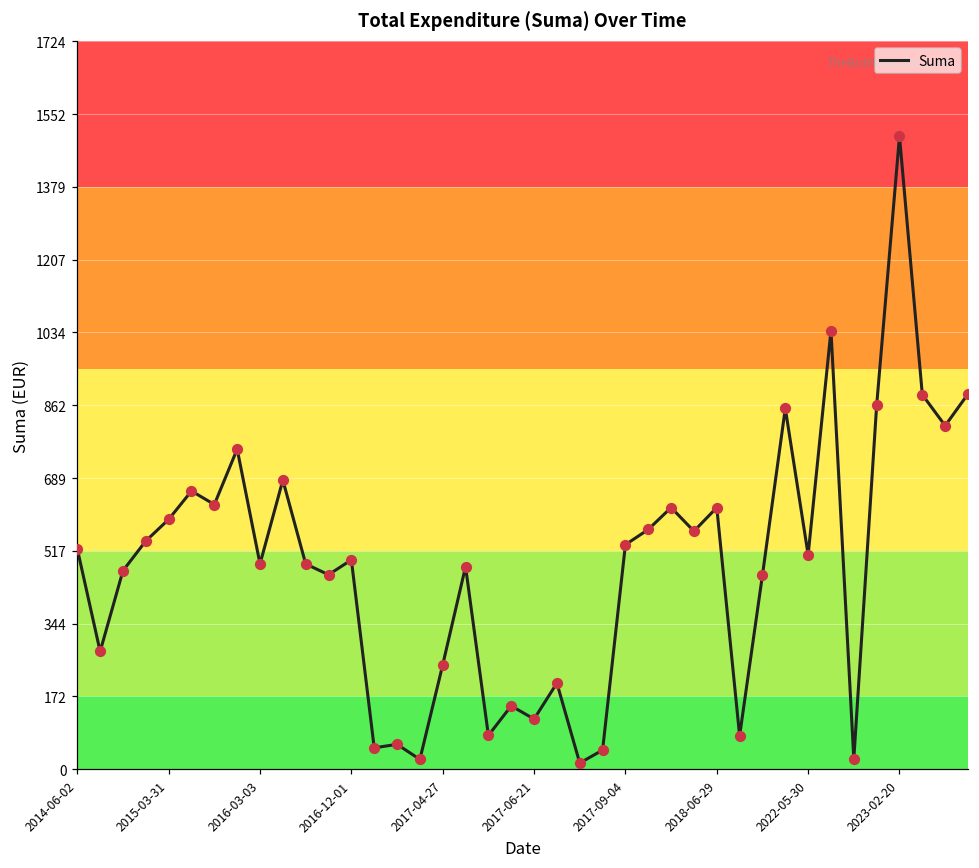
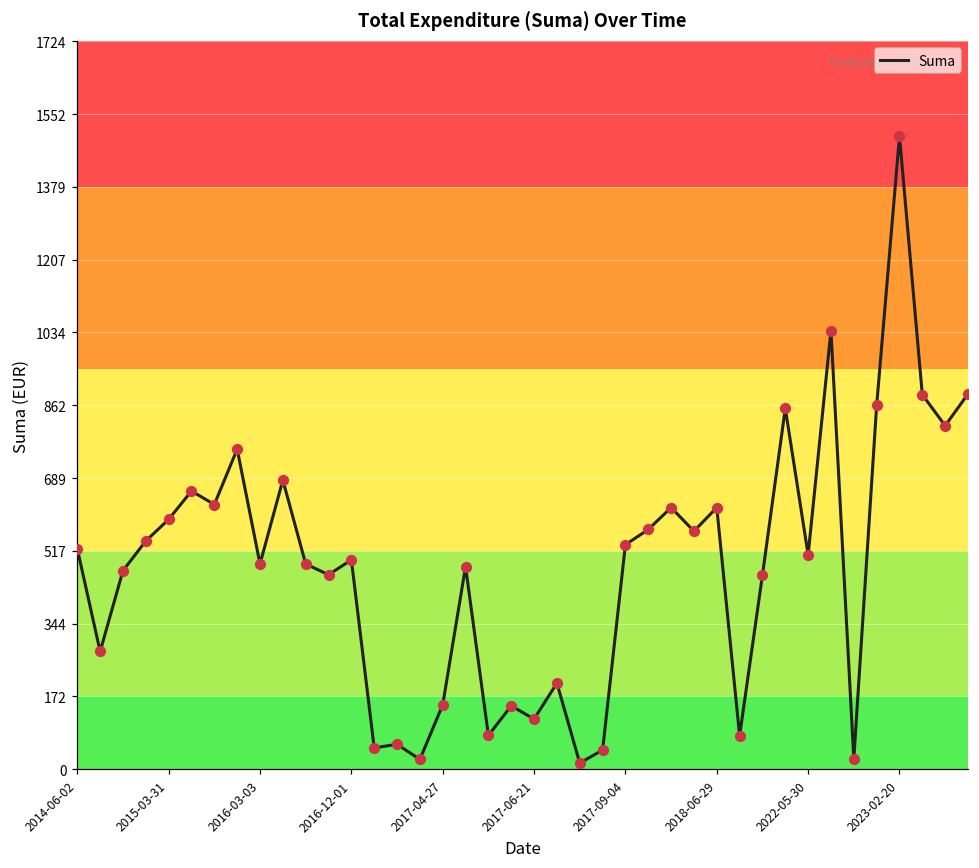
2017-04-27: 250 -> 150
